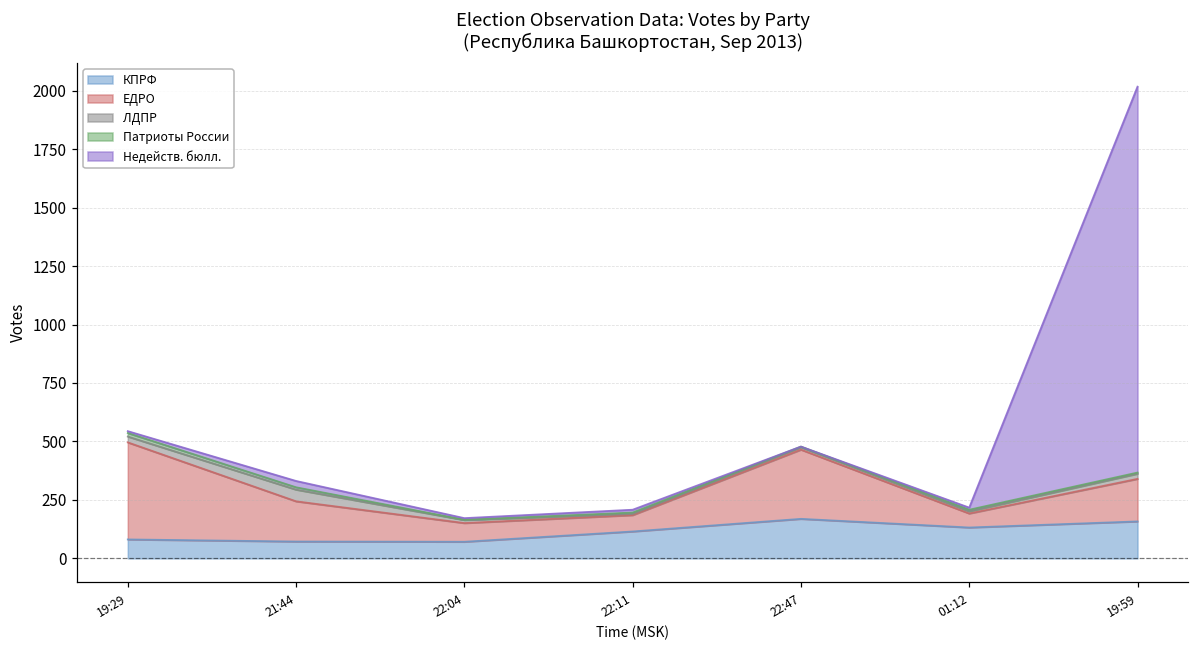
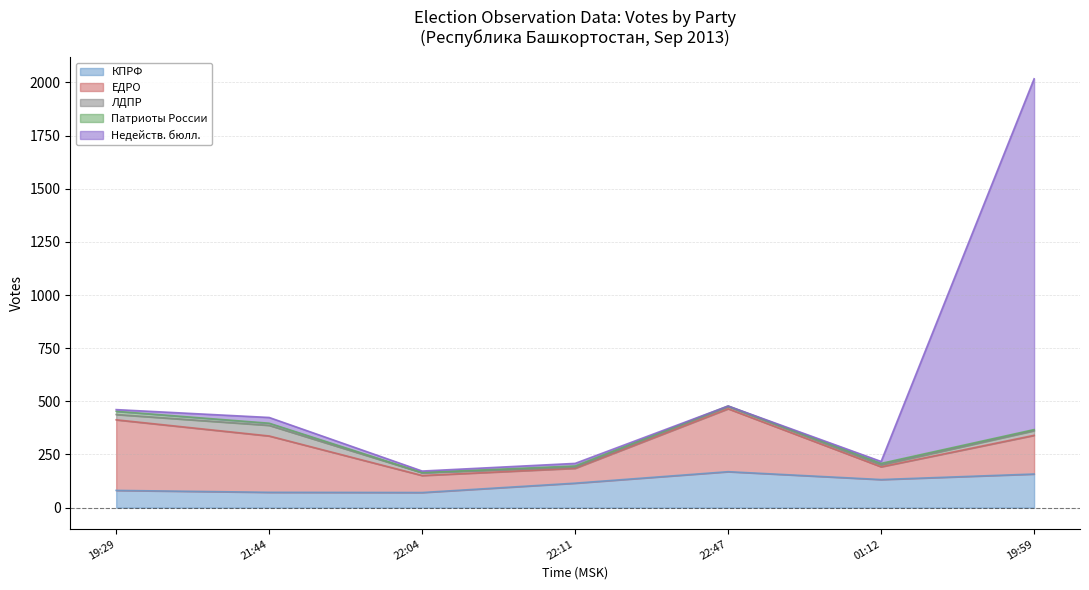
ЕДРО, 19:29: 420 -> 330
ЕДРО, 21:44: 170 -> 270
